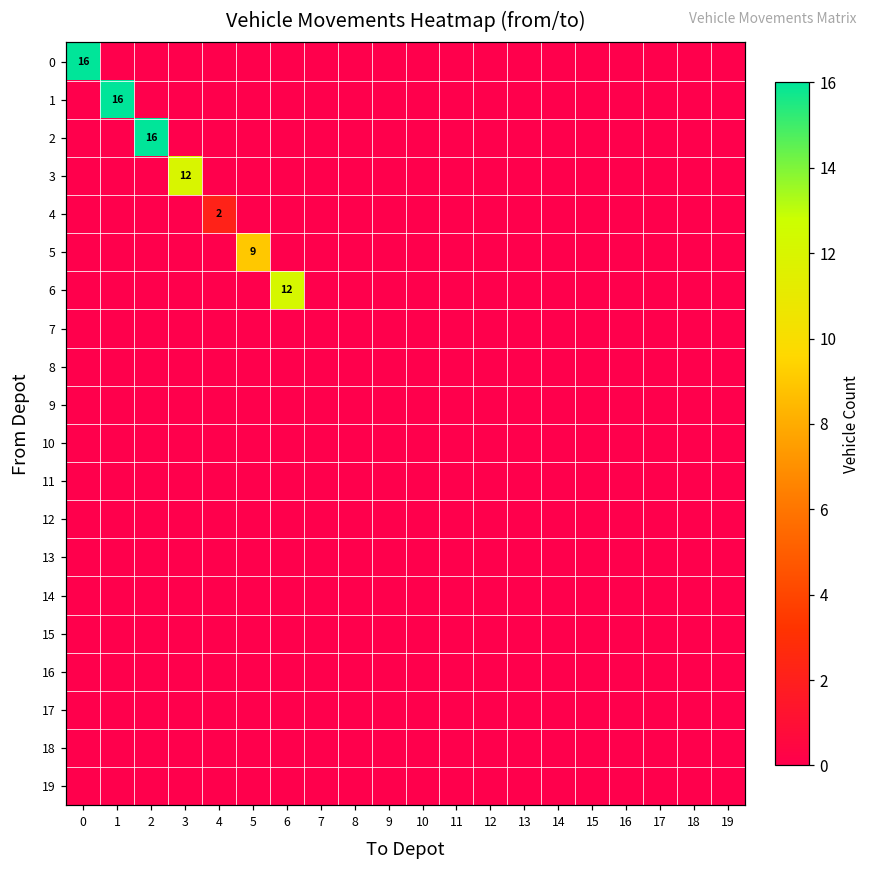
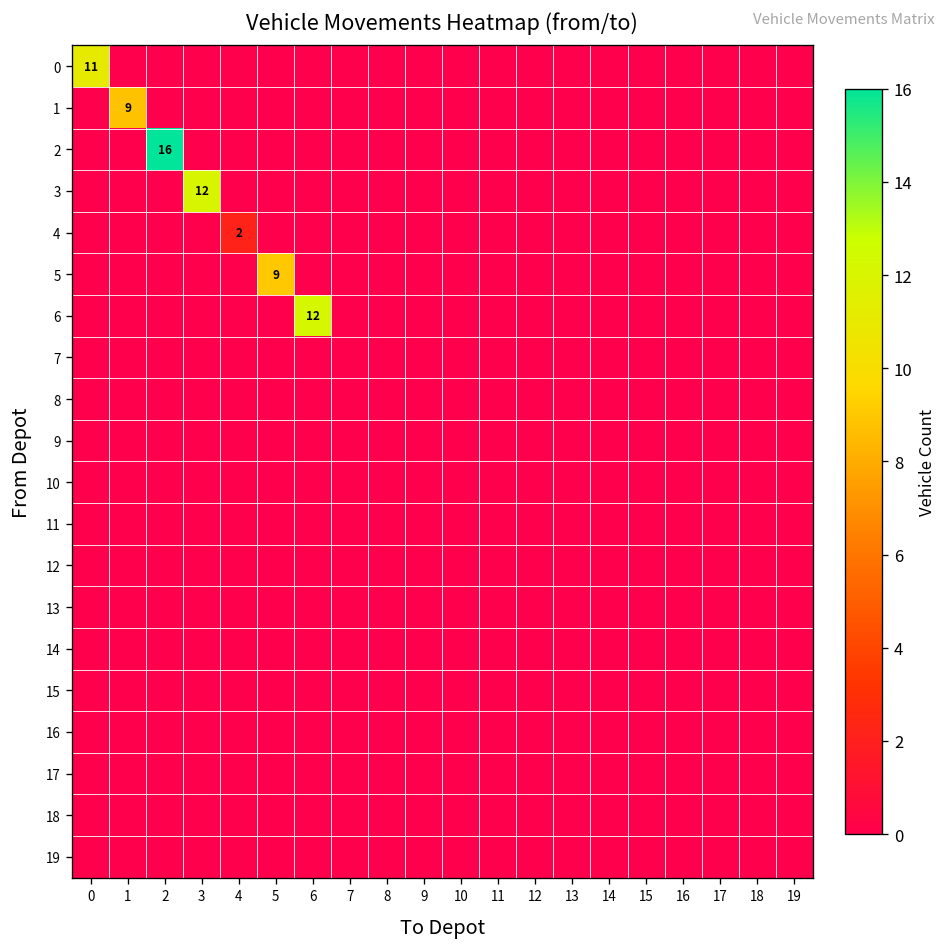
0, 0: 16 -> 11
1, 1: 16 -> 9
